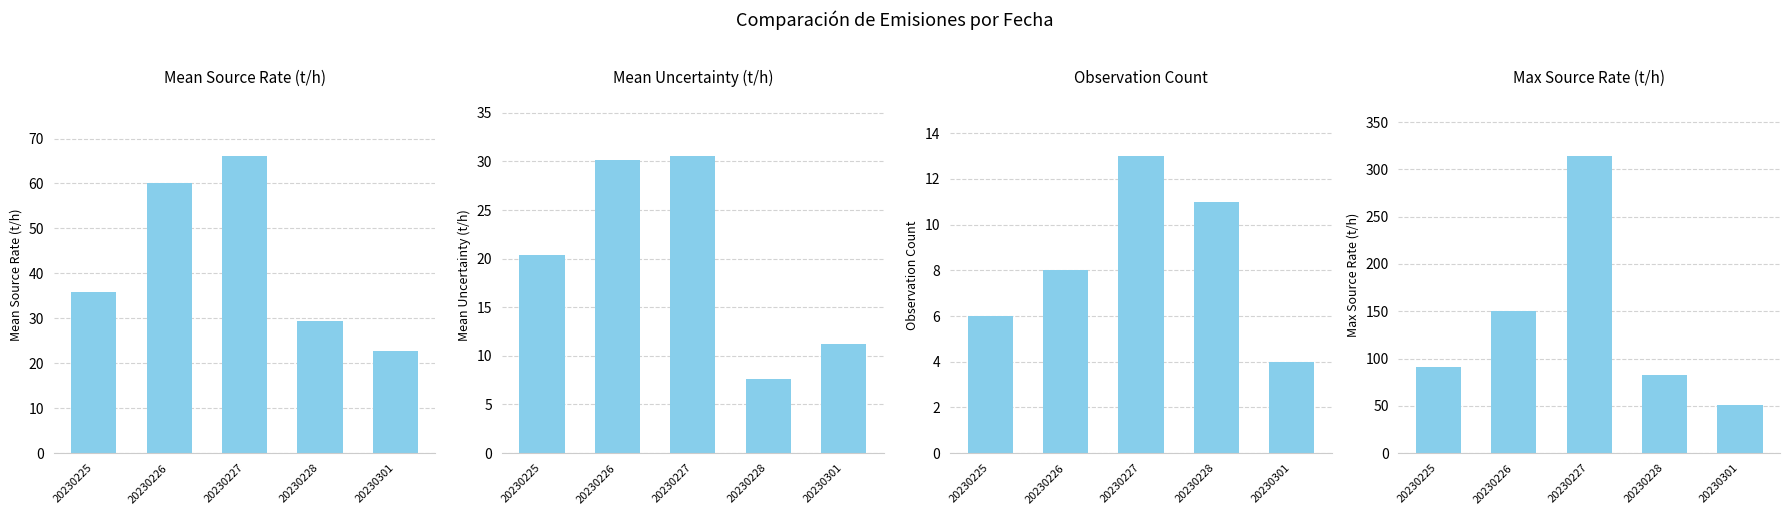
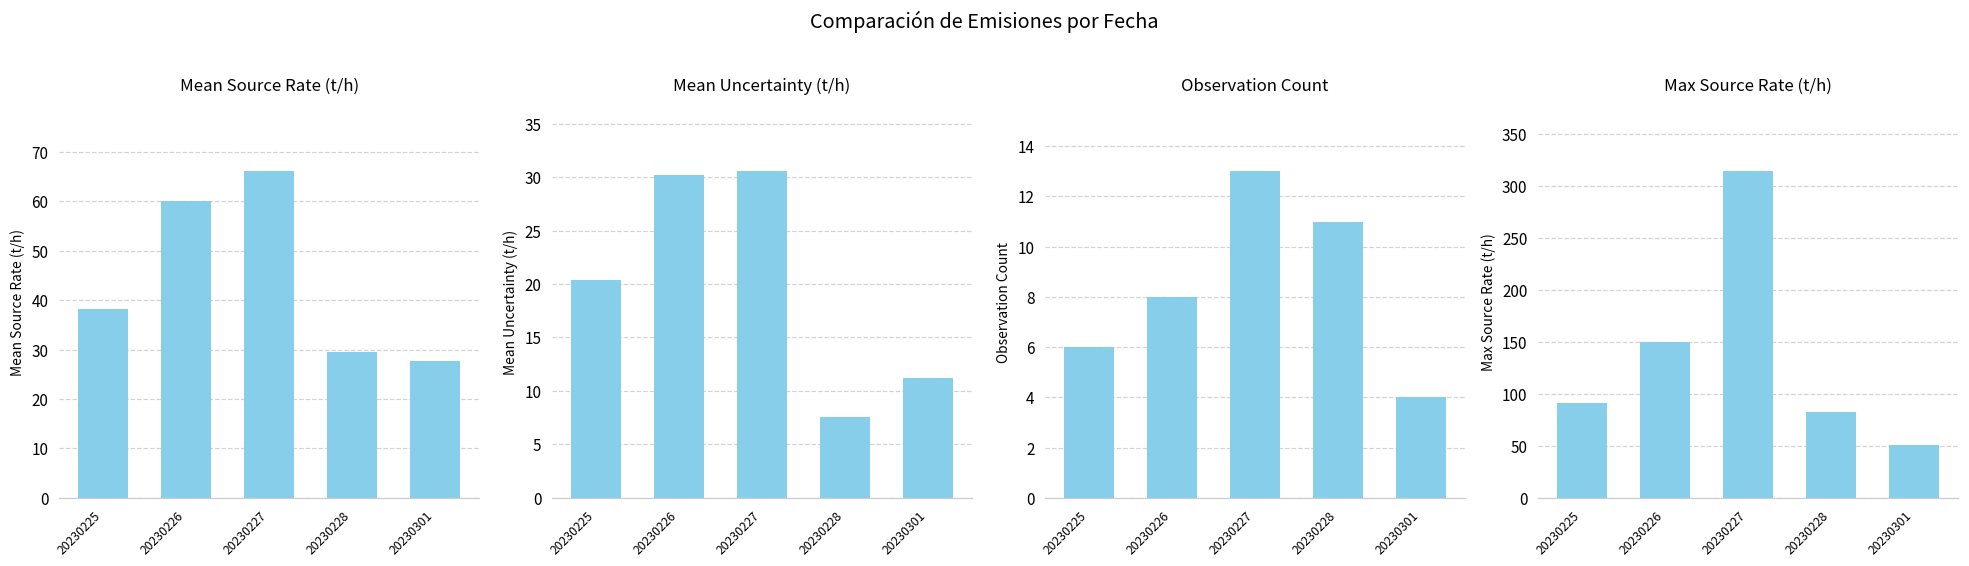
Mean Source Rate (t/h), 20230225: 36 -> 38
Mean Source Rate (t/h), 20230301: 23 -> 28
